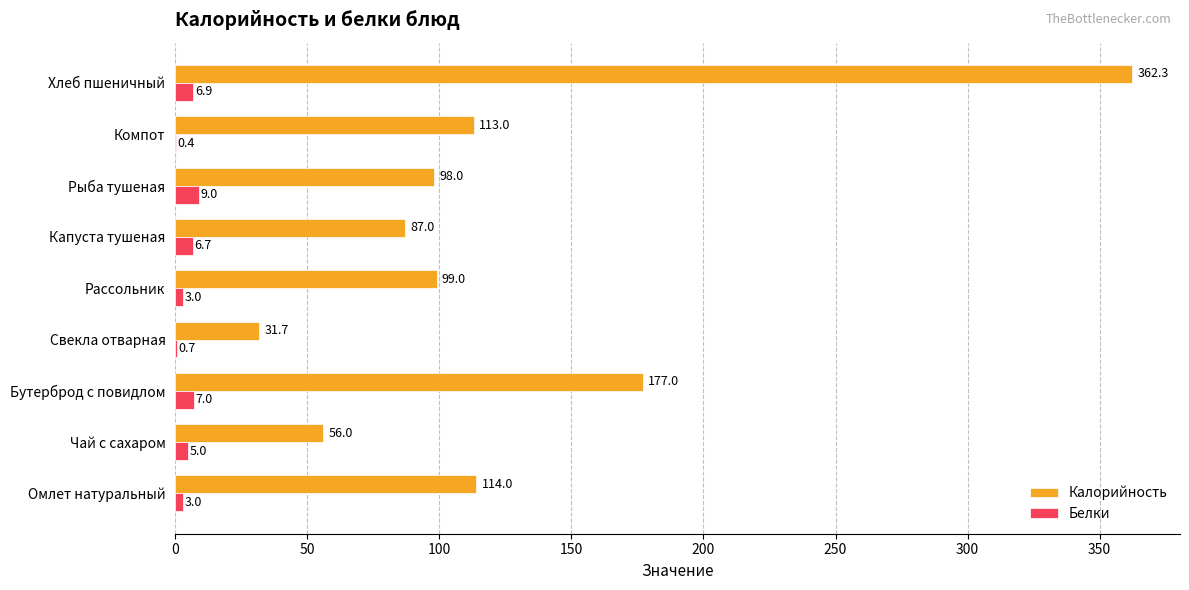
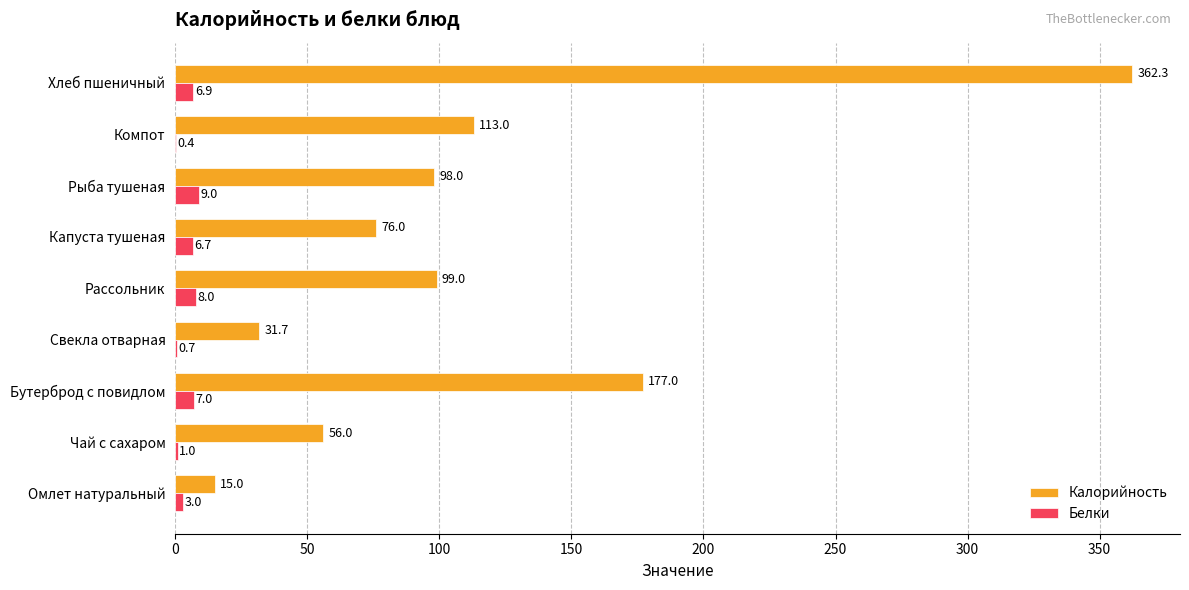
Калорийность, Капуста тушеная: 87.0 -> 76.0
Белки, Рассольник: 3.0 -> 8.0
Белки, Чай с сахаром: 5.0 -> 1.0
Калорийность, Омлет натуральный: 114.0 -> 15.0
